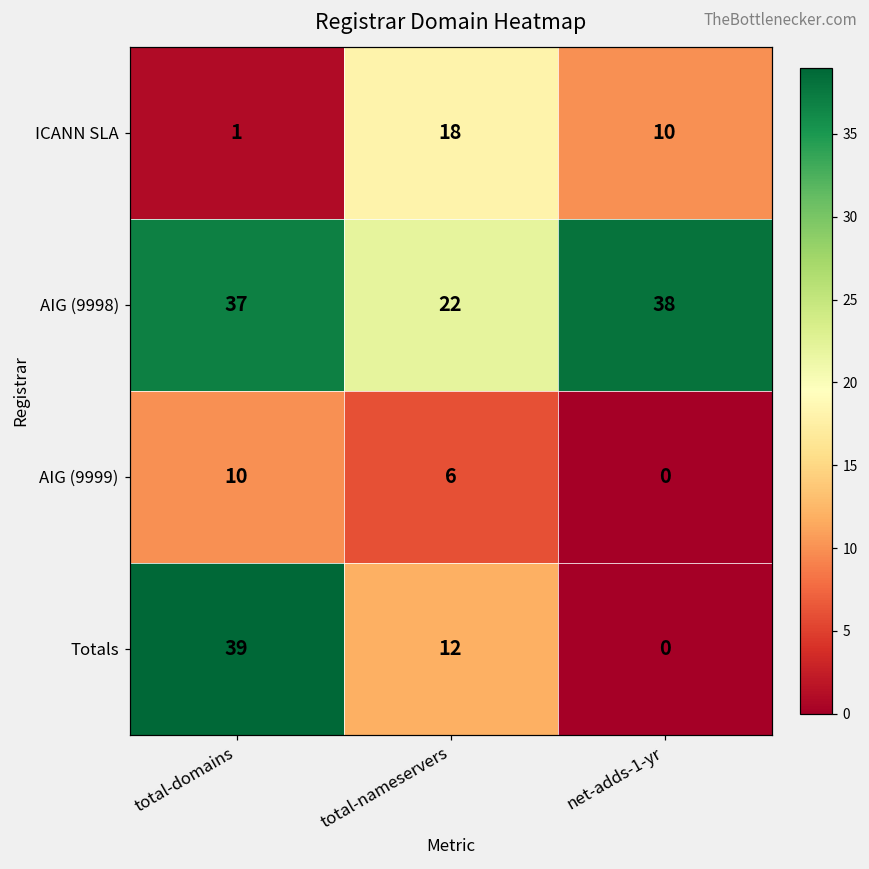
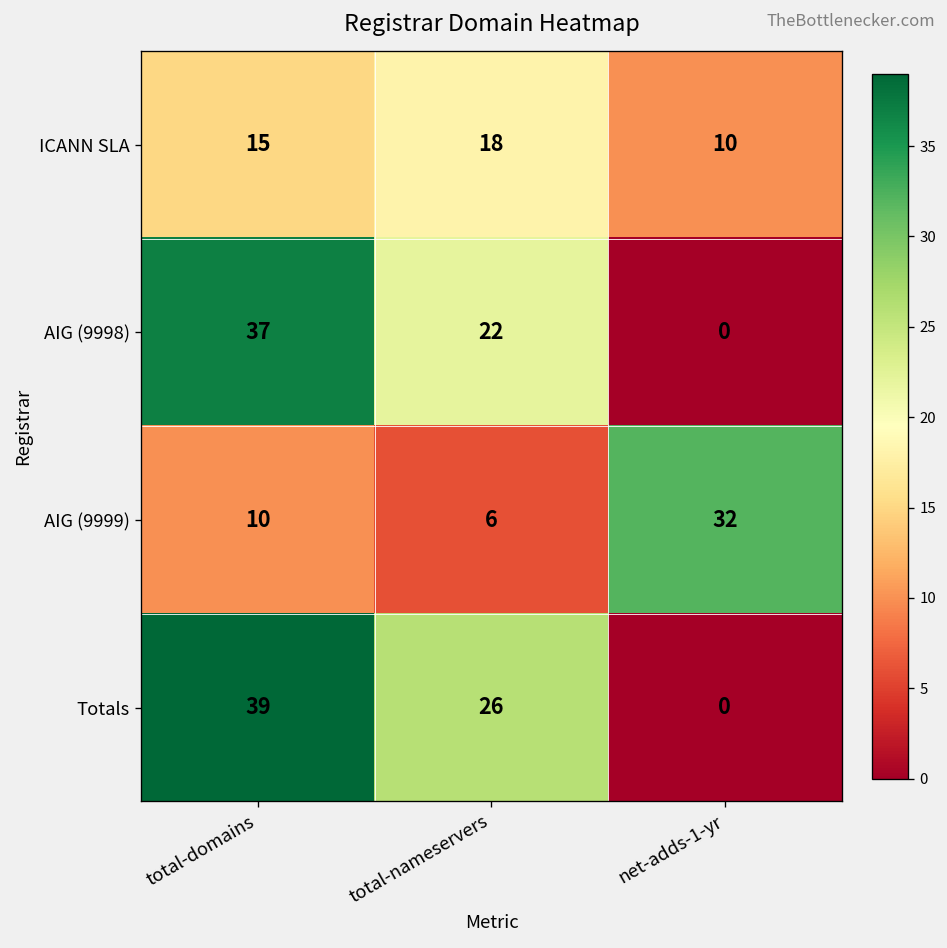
ICANN SLA, total-domains: 1 -> 15
AIG (9998), net-adds-1-yr: 38 -> 0
AIG (9999), net-adds-1-yr: 0 -> 32
Totals, total-nameservers: 12 -> 26
